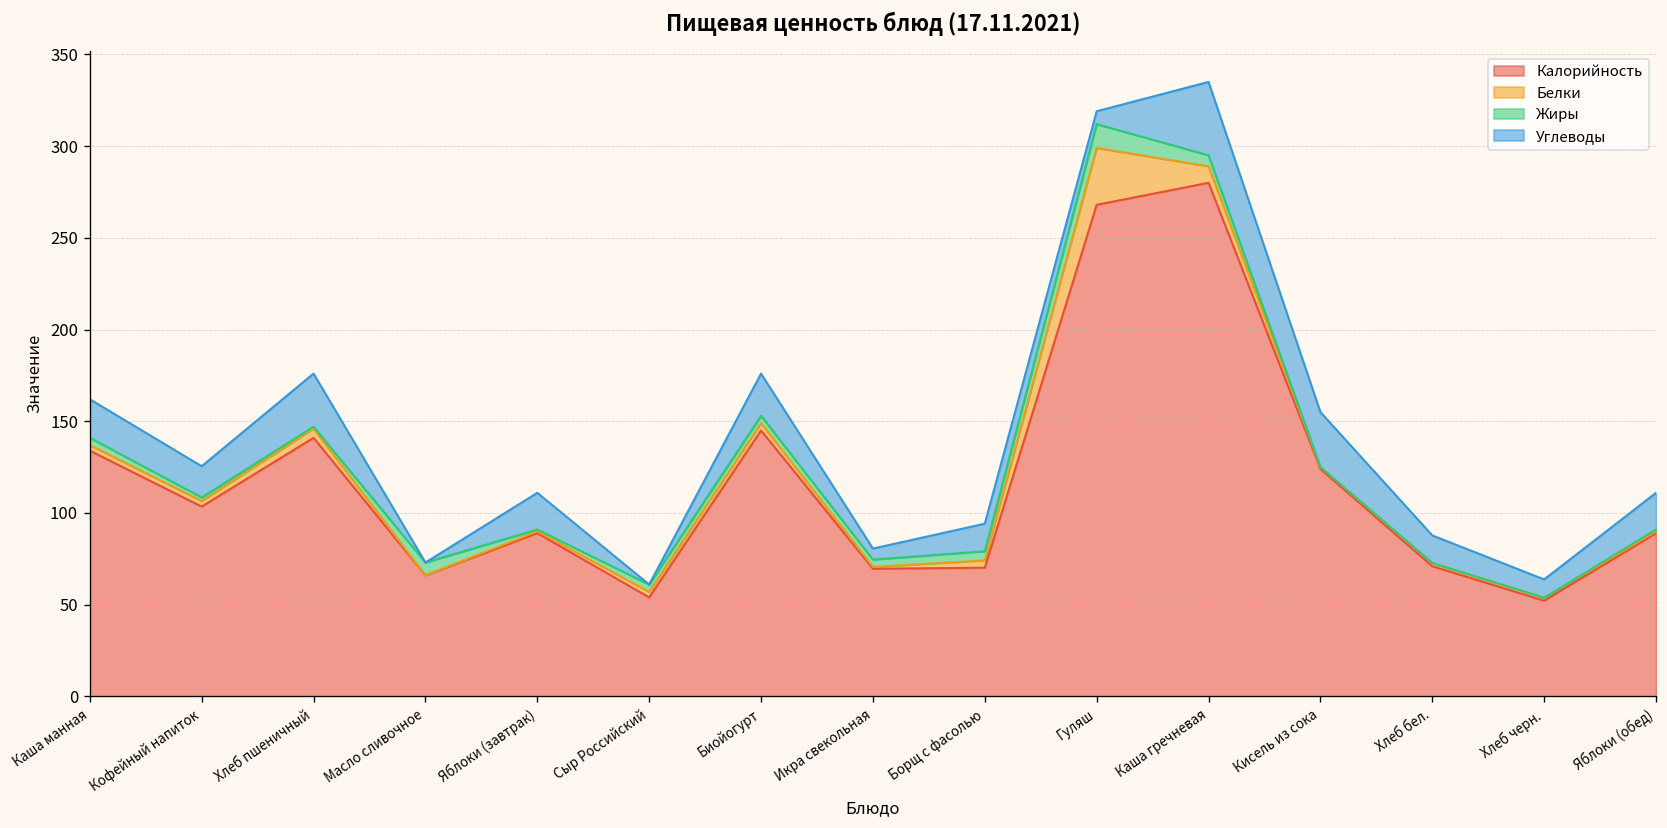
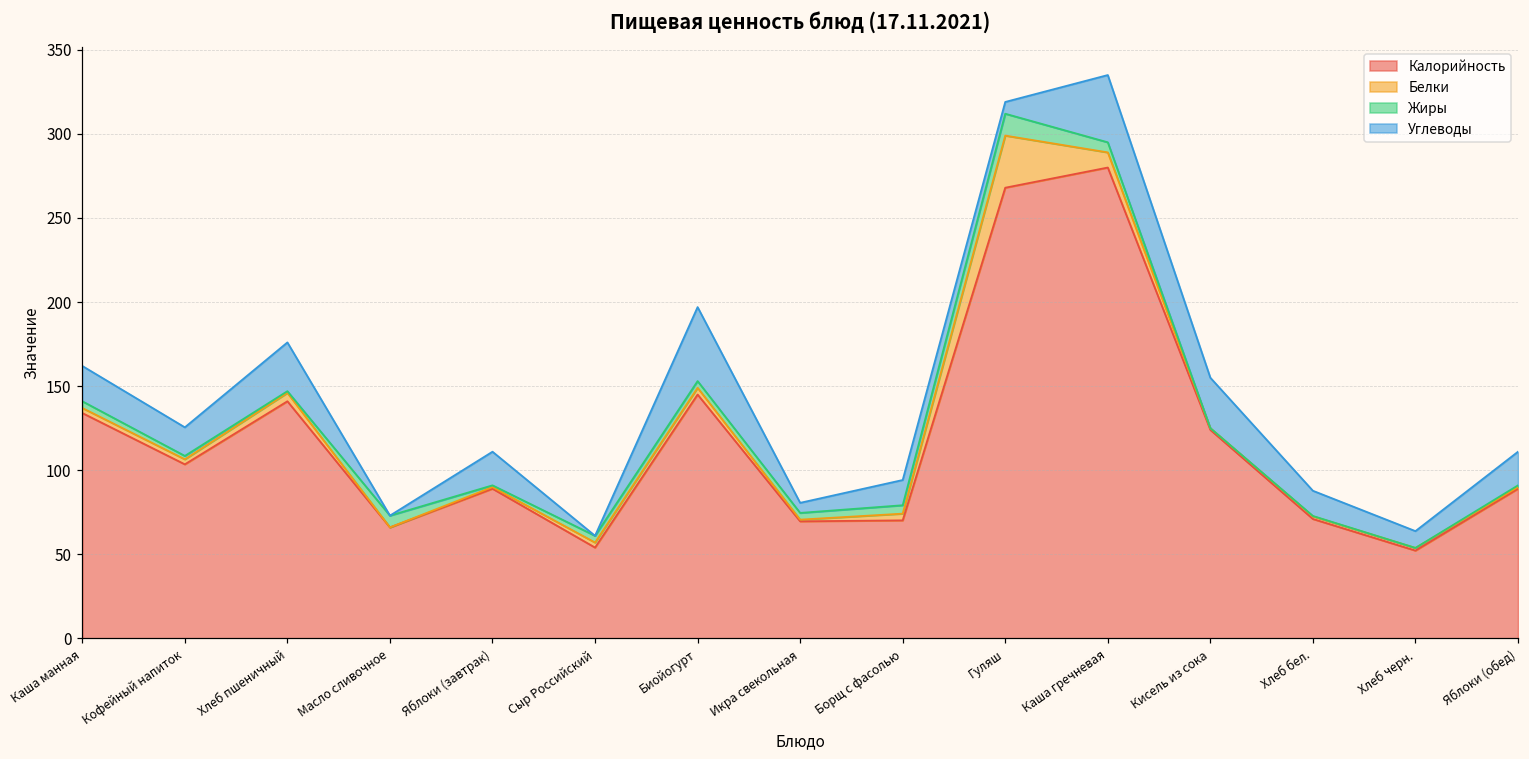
Углеводы, Биойогурт: 23 -> 44
